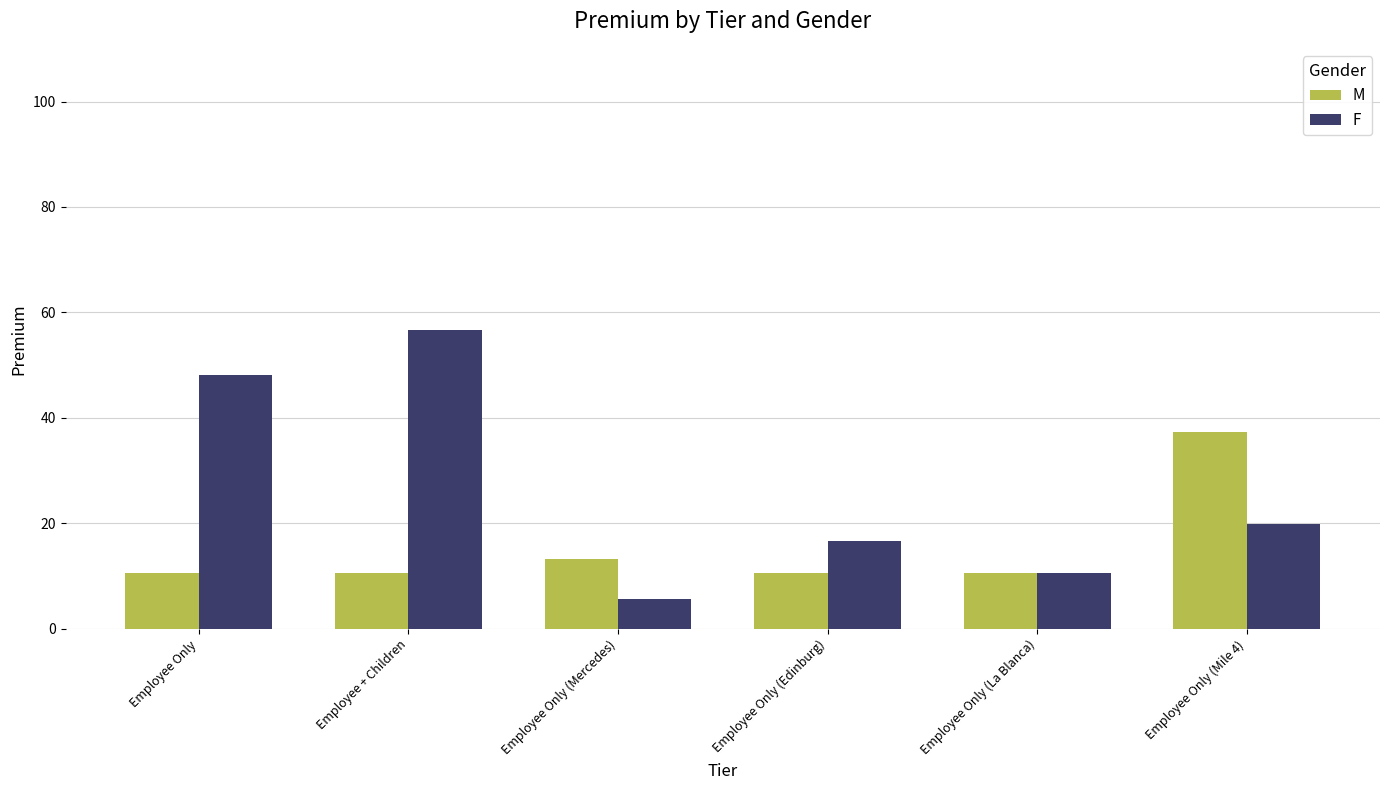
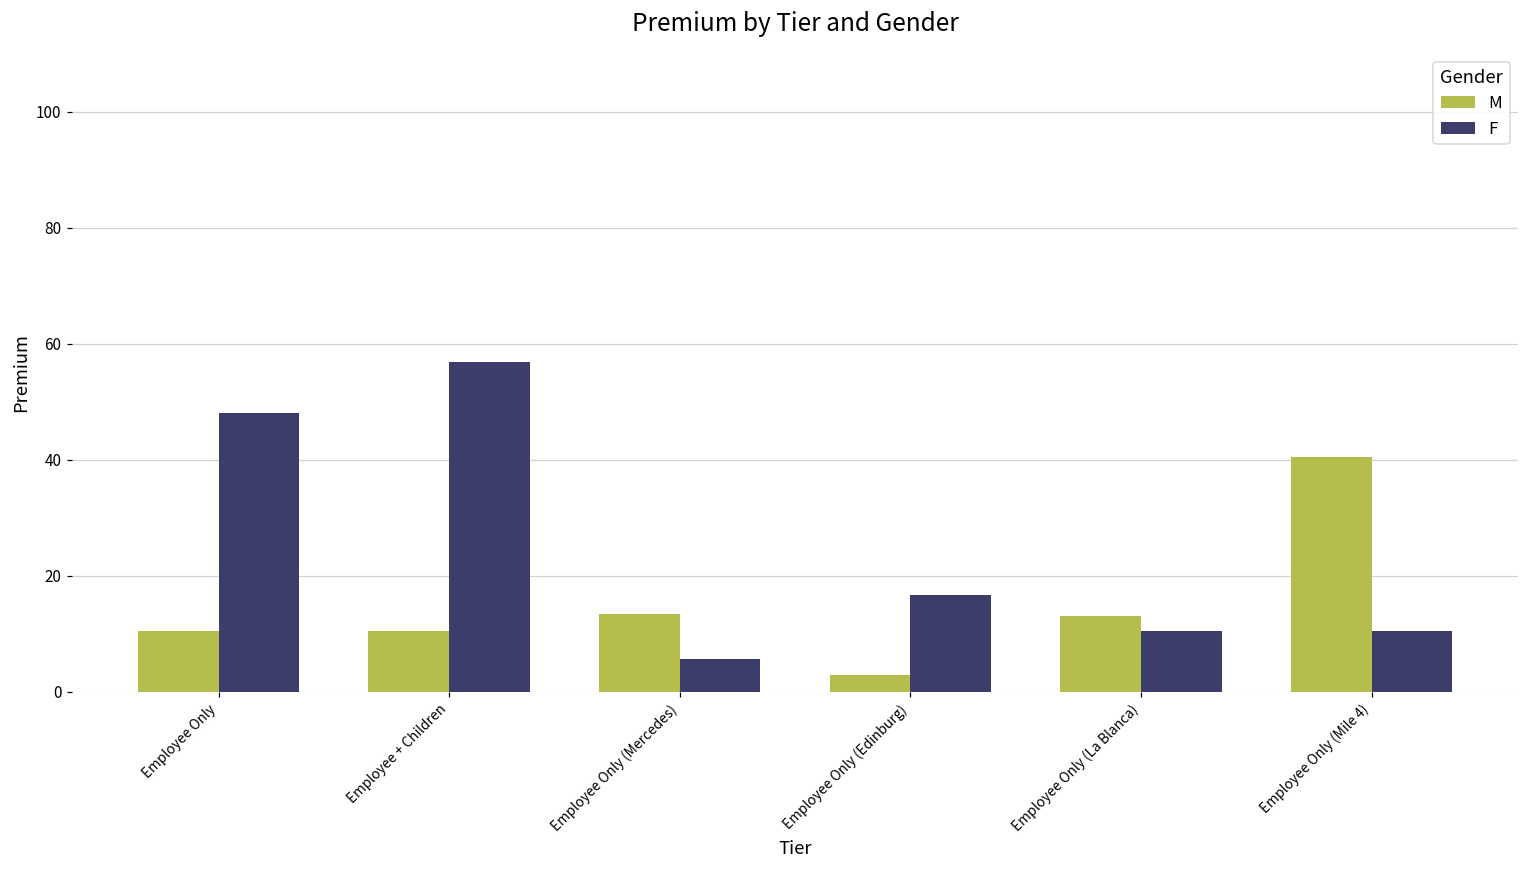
M, Employee Only (Edinburg): 11 -> 3
M, Employee Only (La Blanca): 11 -> 13
M, Employee Only (Mile 4): 37 -> 41
F, Employee Only (Mile 4): 20 -> 11
